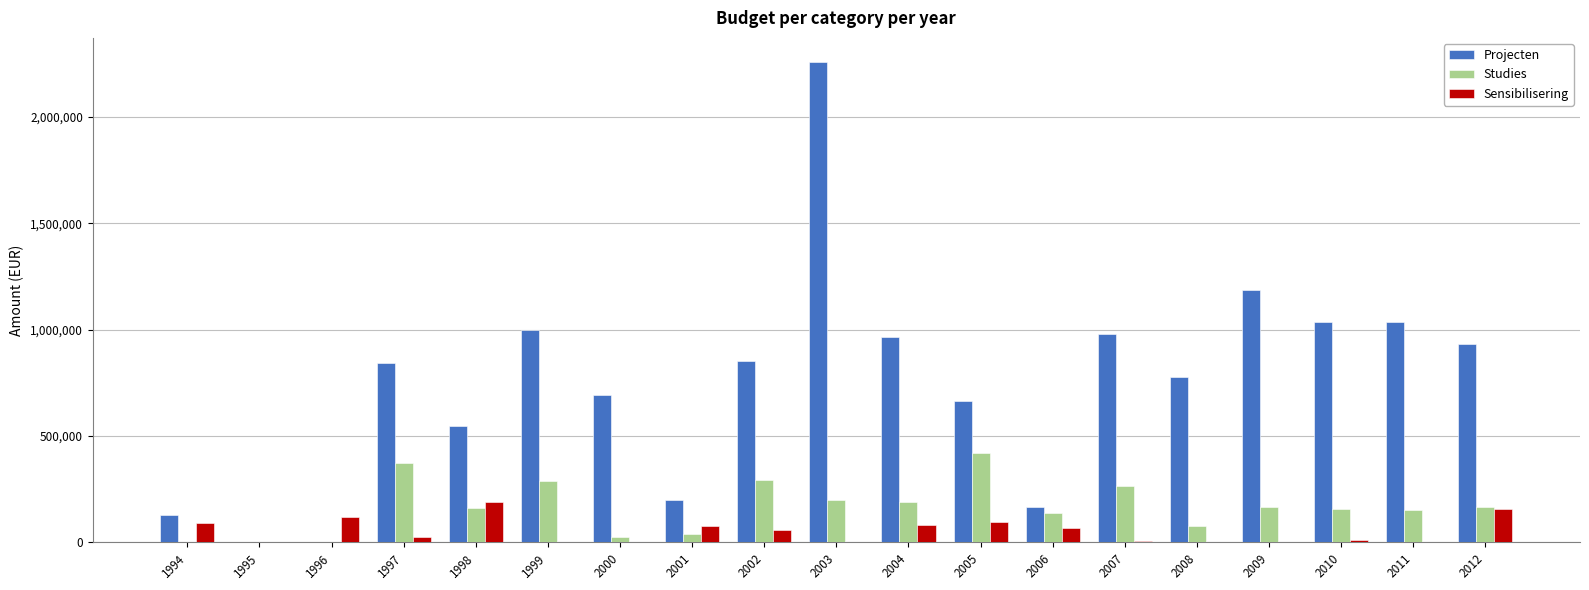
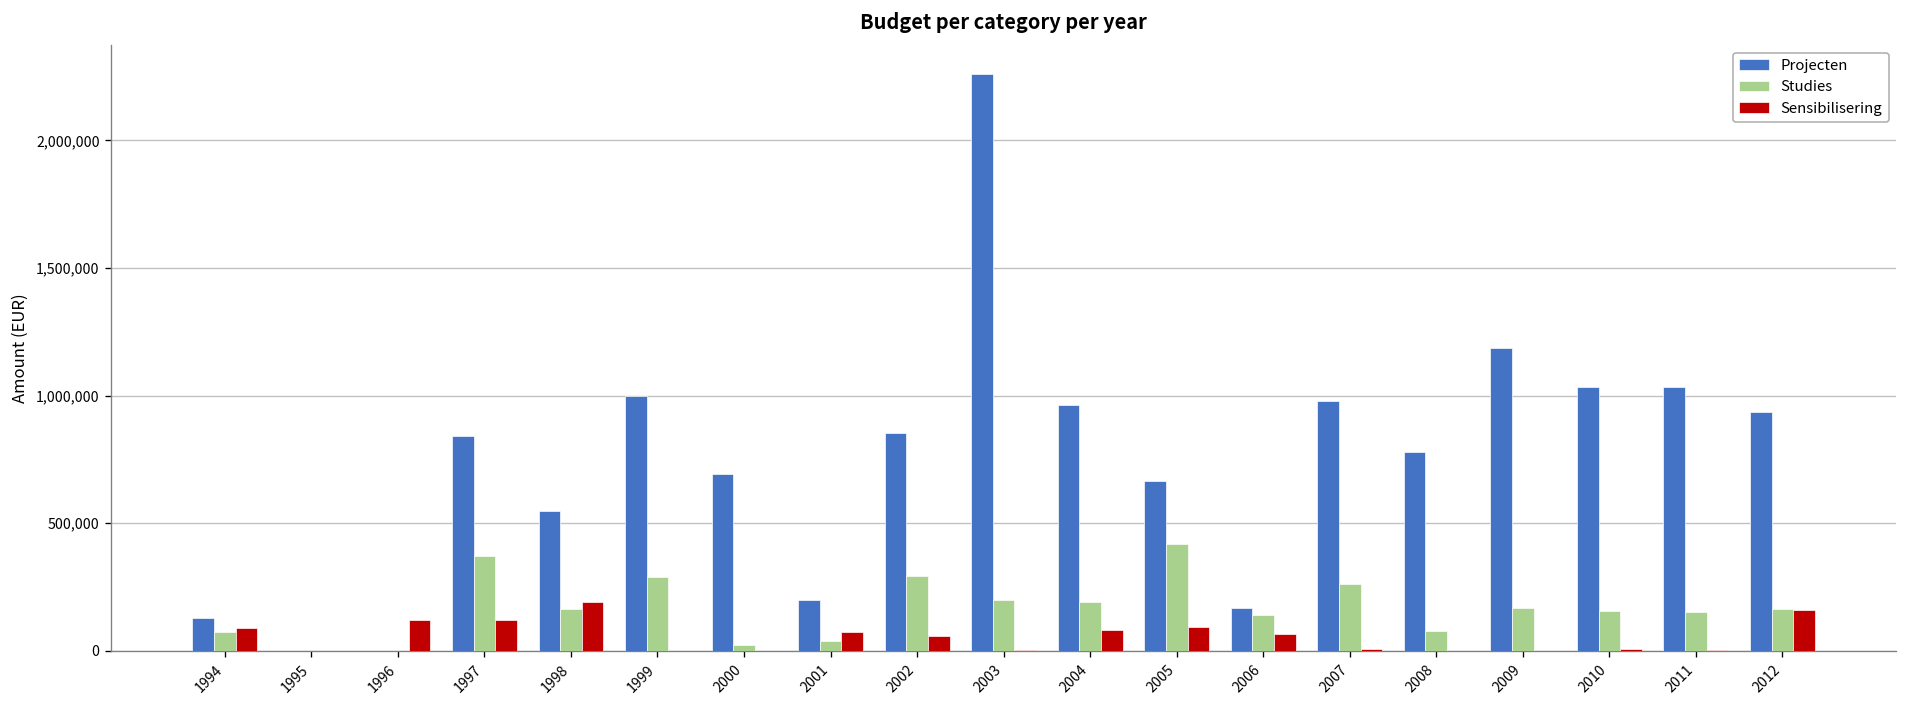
Studies, 1994: 0 -> 70,000
Sensibilisering, 1997: 20,000 -> 120,000
